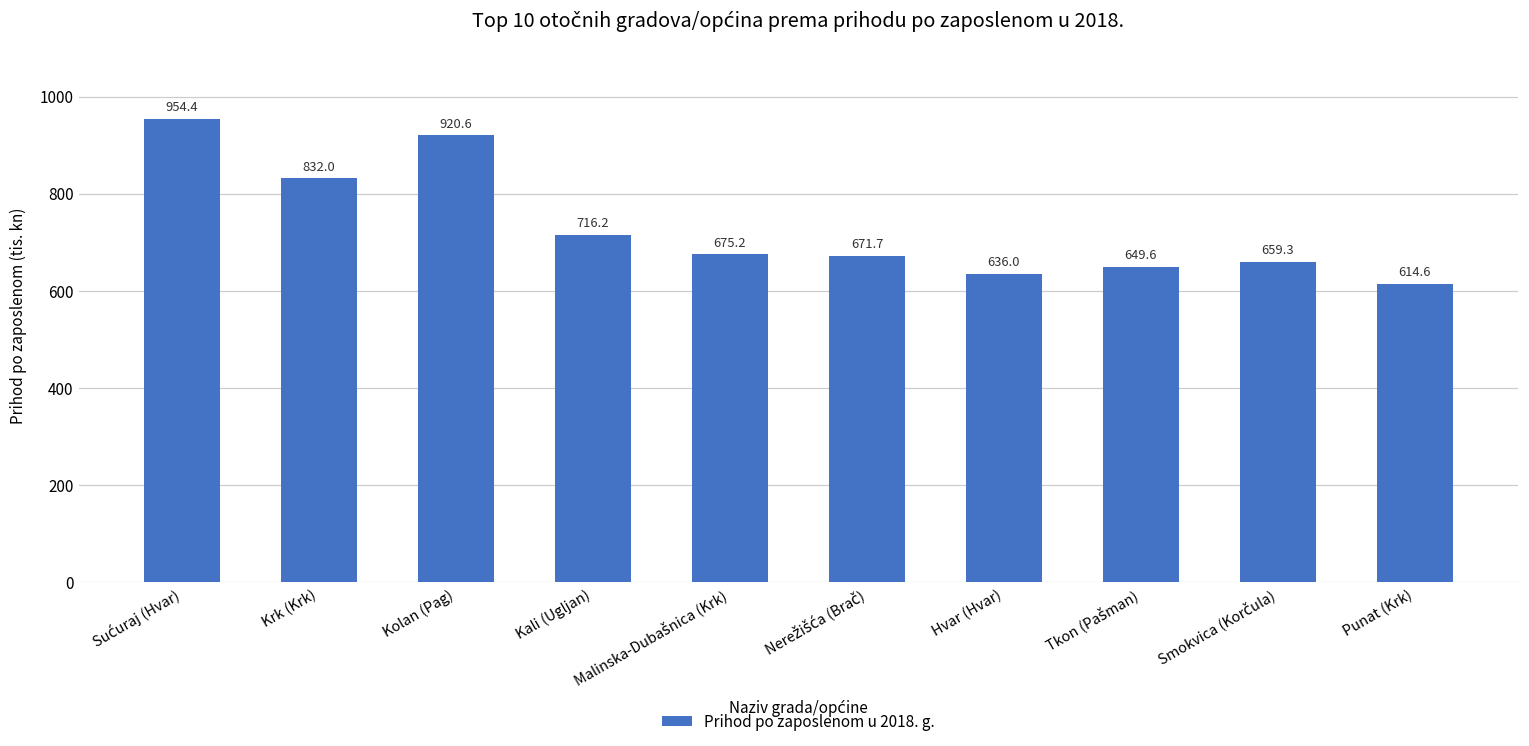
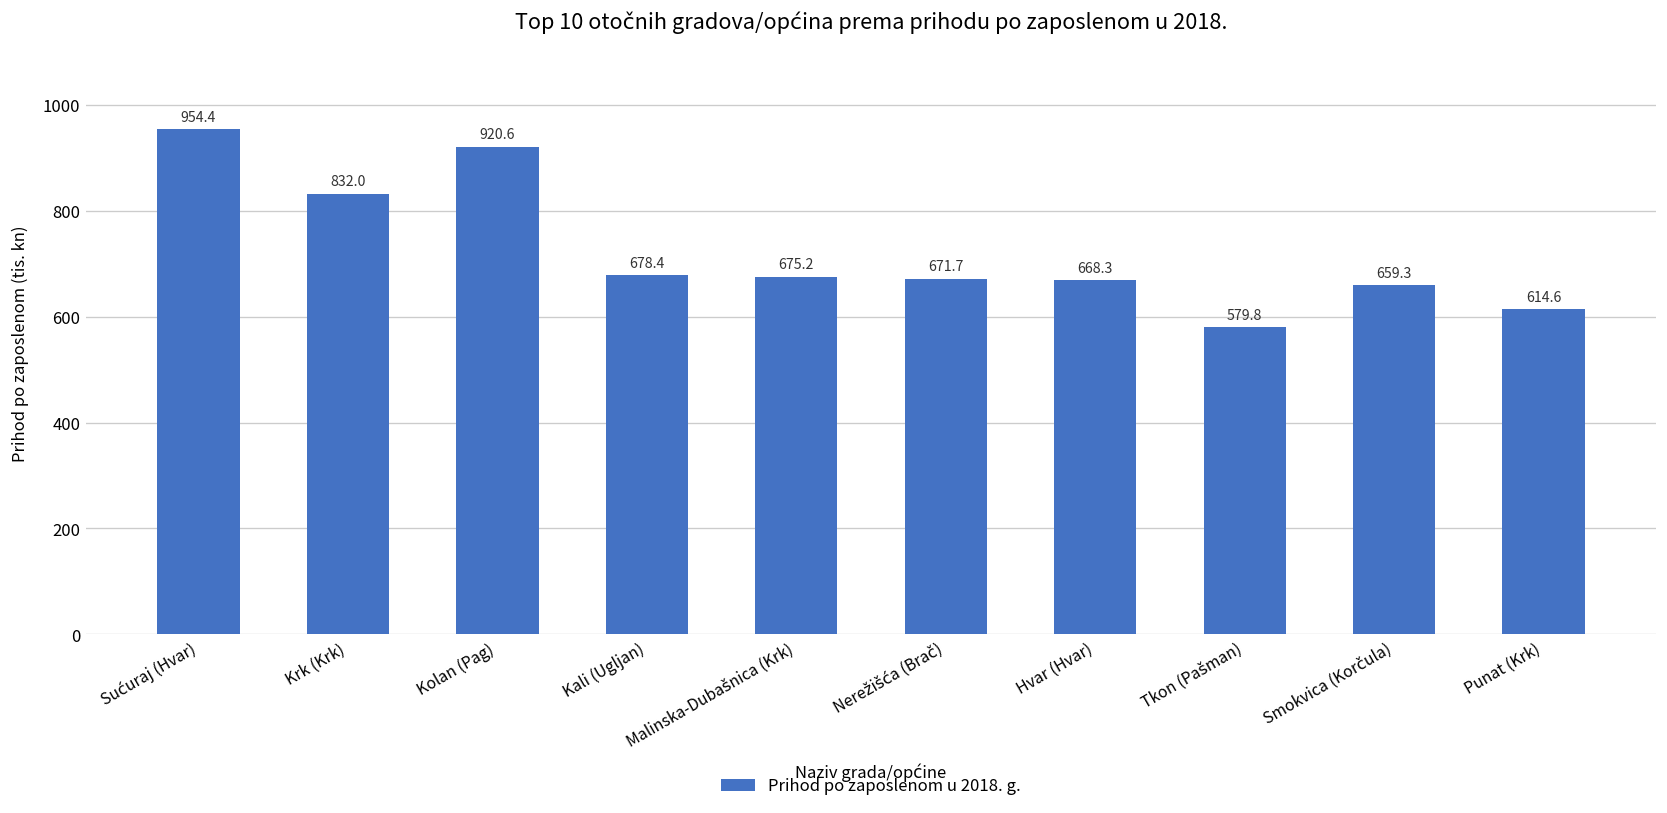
Kali (Ugljan): 716.2 -> 678.4
Hvar (Hvar): 636.0 -> 668.3
Tkon (Pašman): 649.6 -> 579.8
